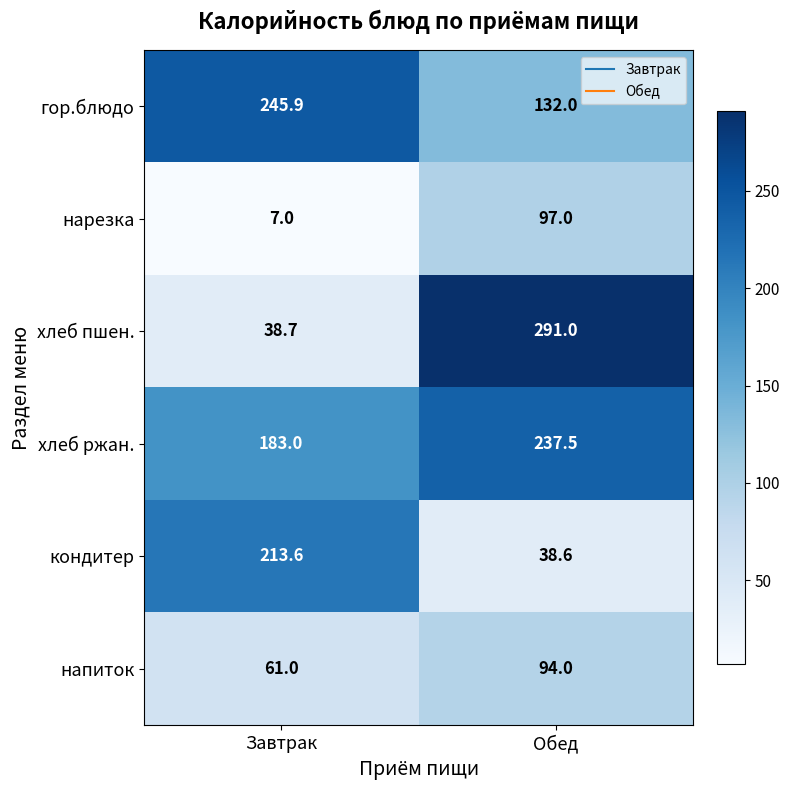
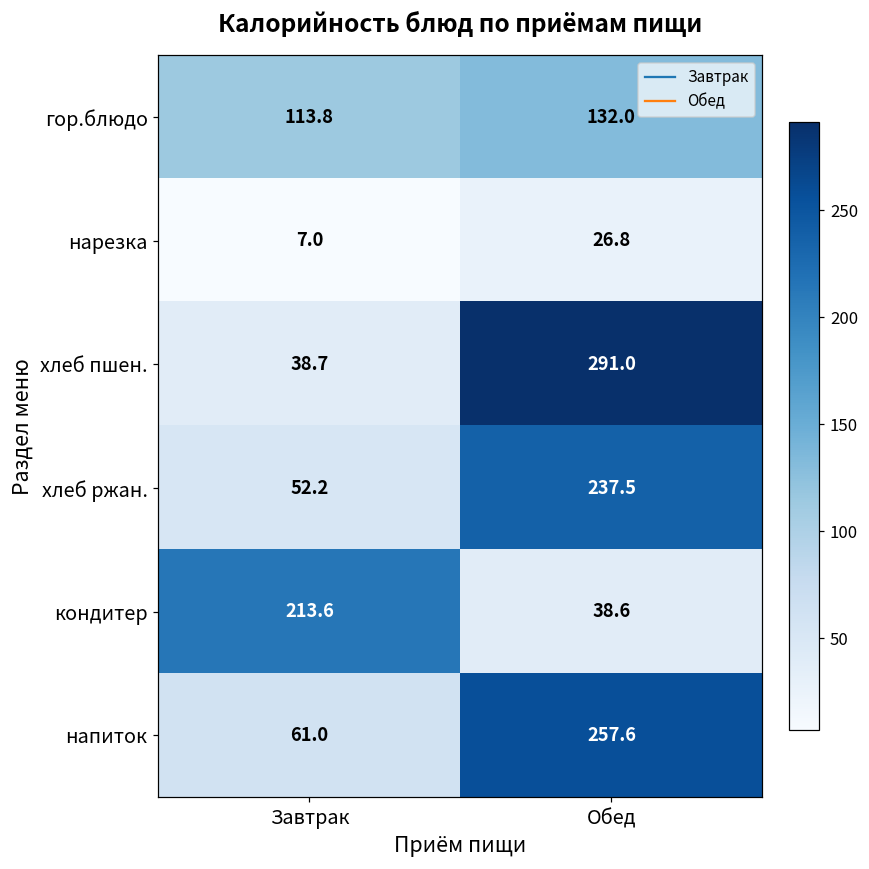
гор.блюдо, Завтрак: 245.9 -> 113.8
нарезка, Обед: 97.0 -> 26.8
хлеб ржан., Завтрак: 183.0 -> 52.2
напиток, Обед: 94.0 -> 257.6
